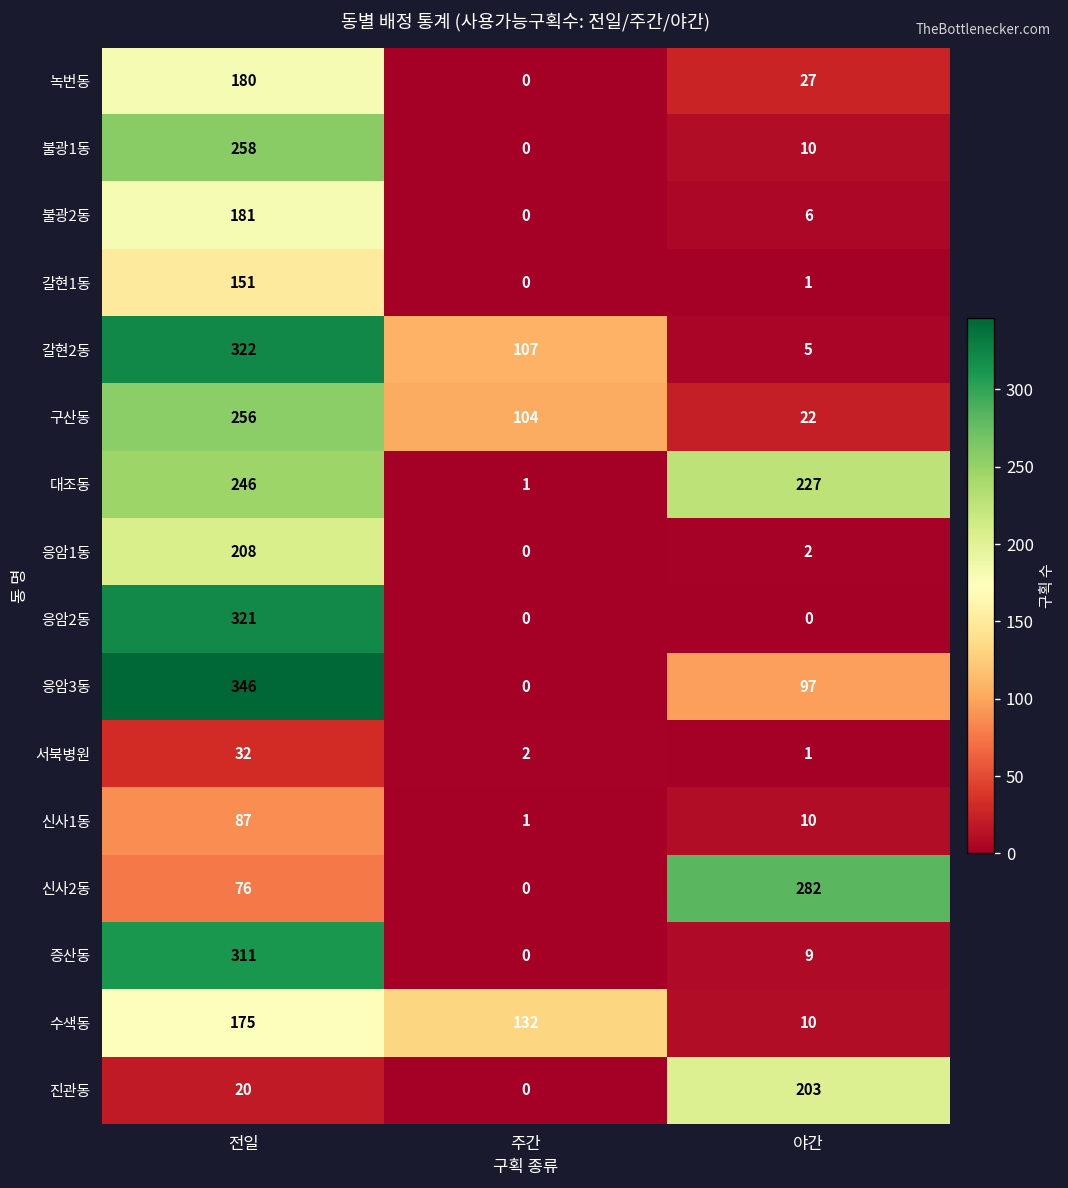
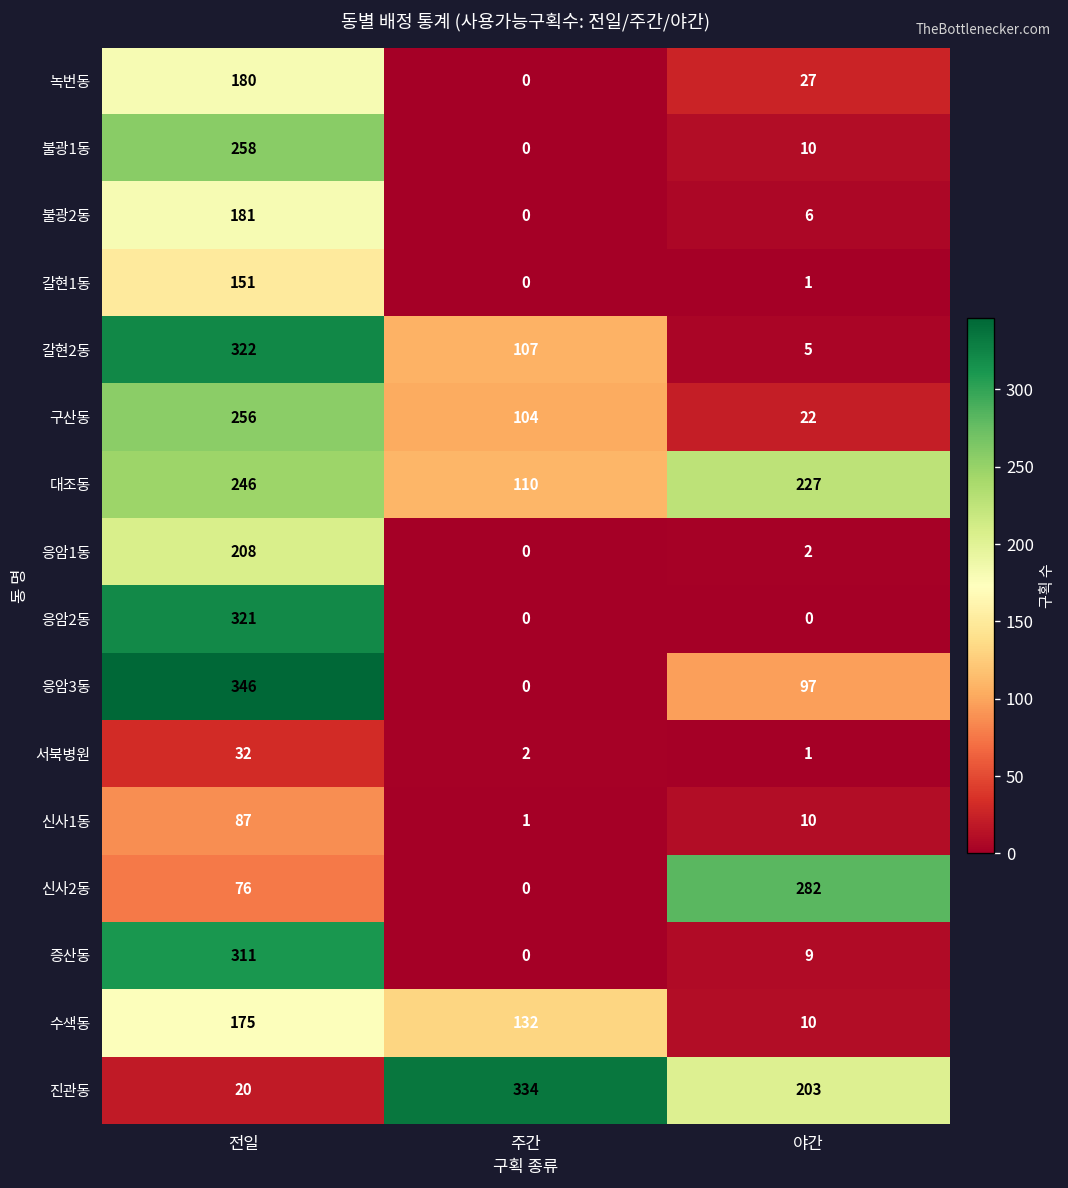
대조동, 주간: 1 -> 110
진관동, 주간: 0 -> 334
